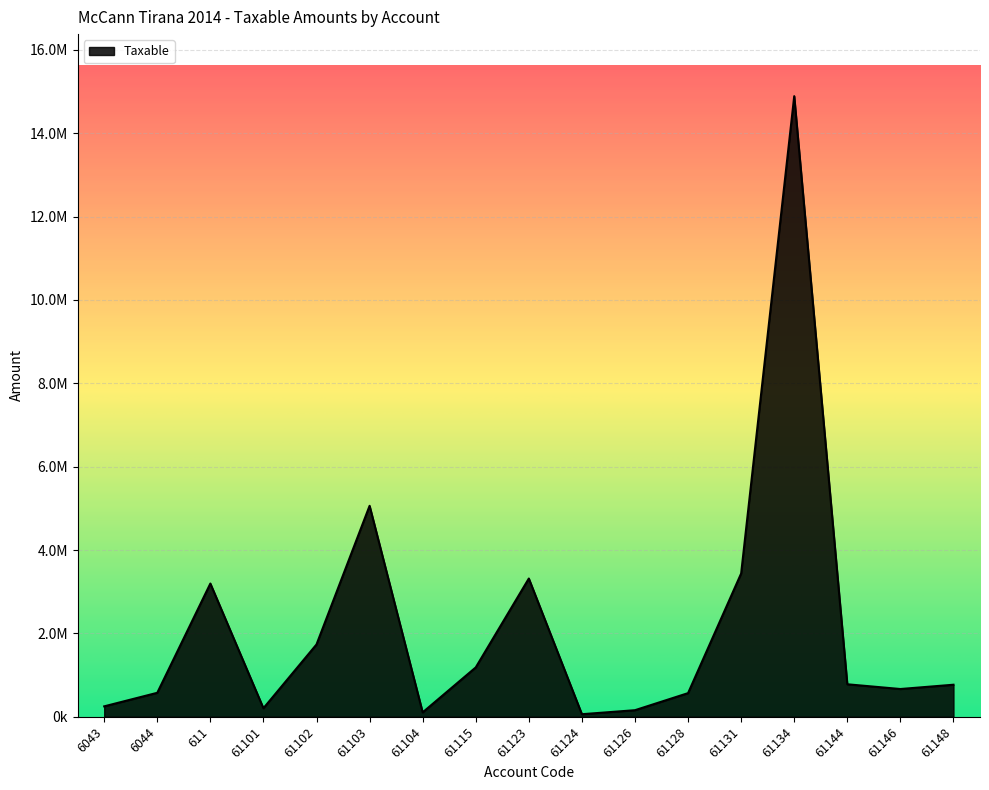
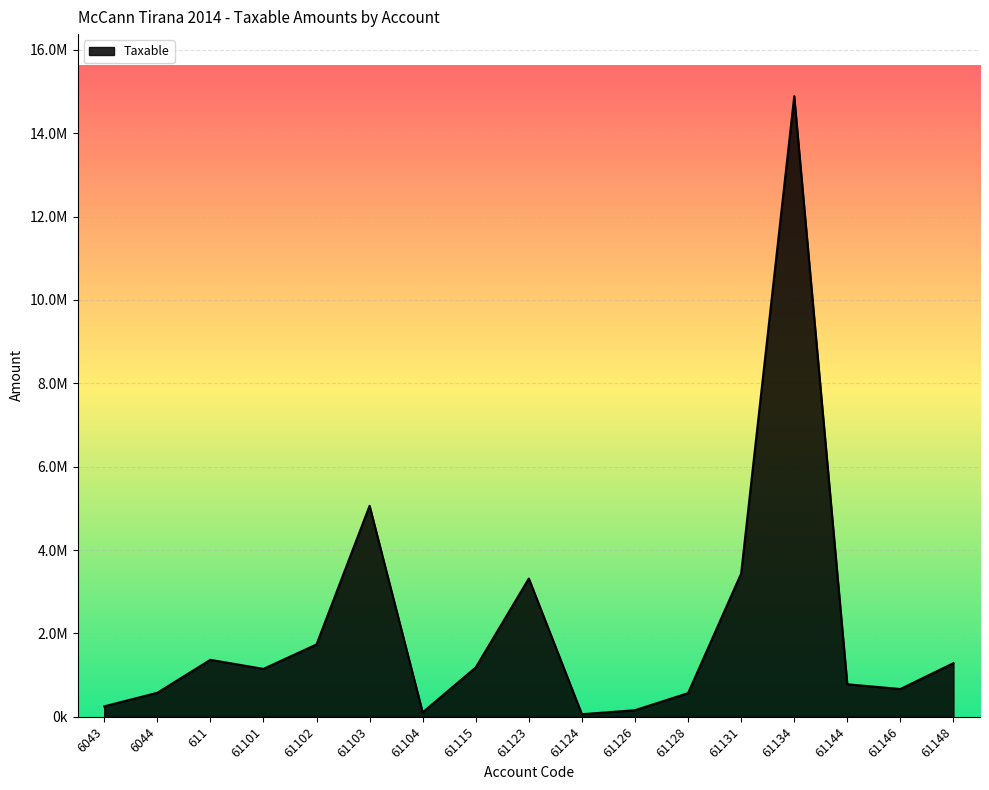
611: 3200000 -> 1400000
61101: 200000 -> 1100000
61148: 800000 -> 1300000
